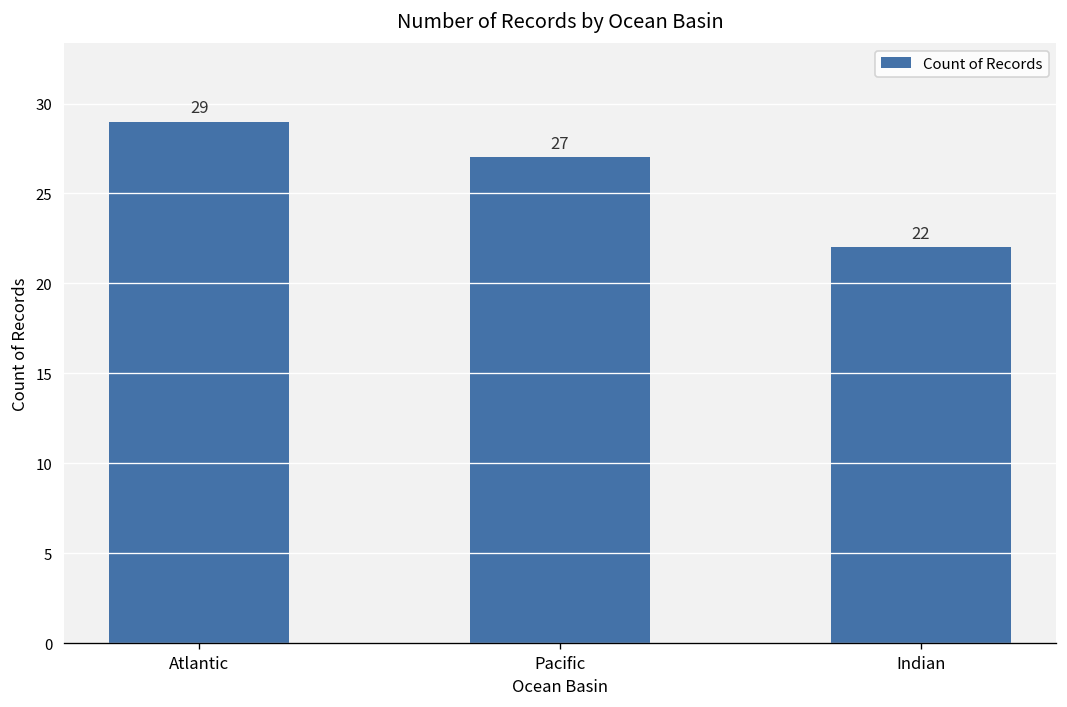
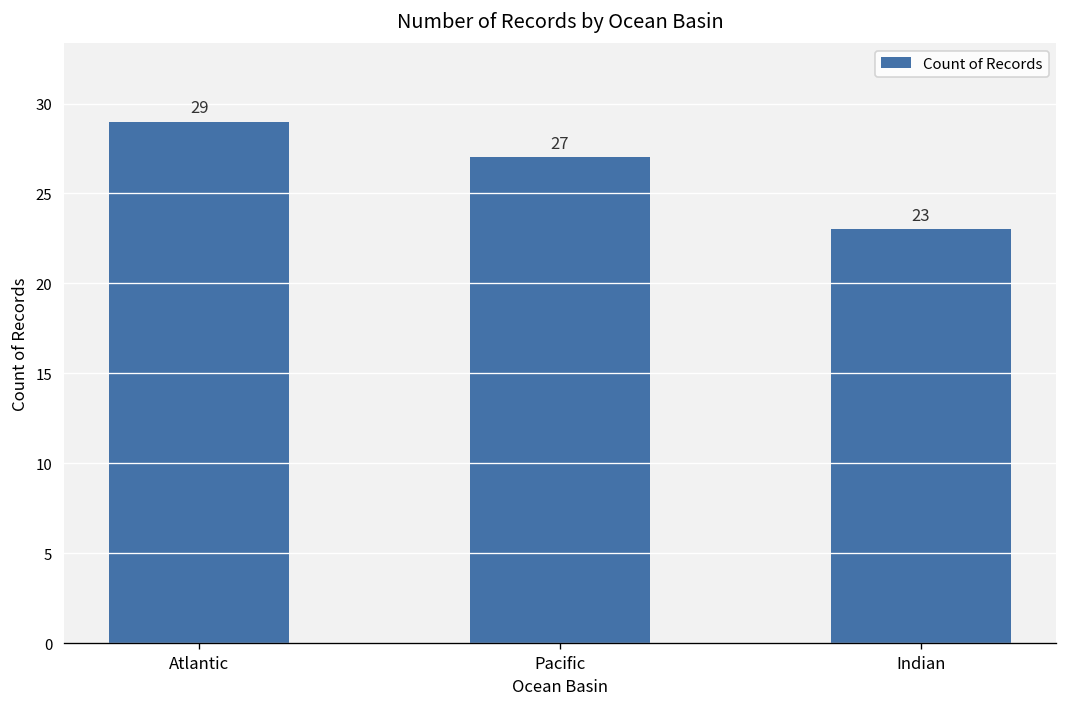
Indian: 22 -> 23
